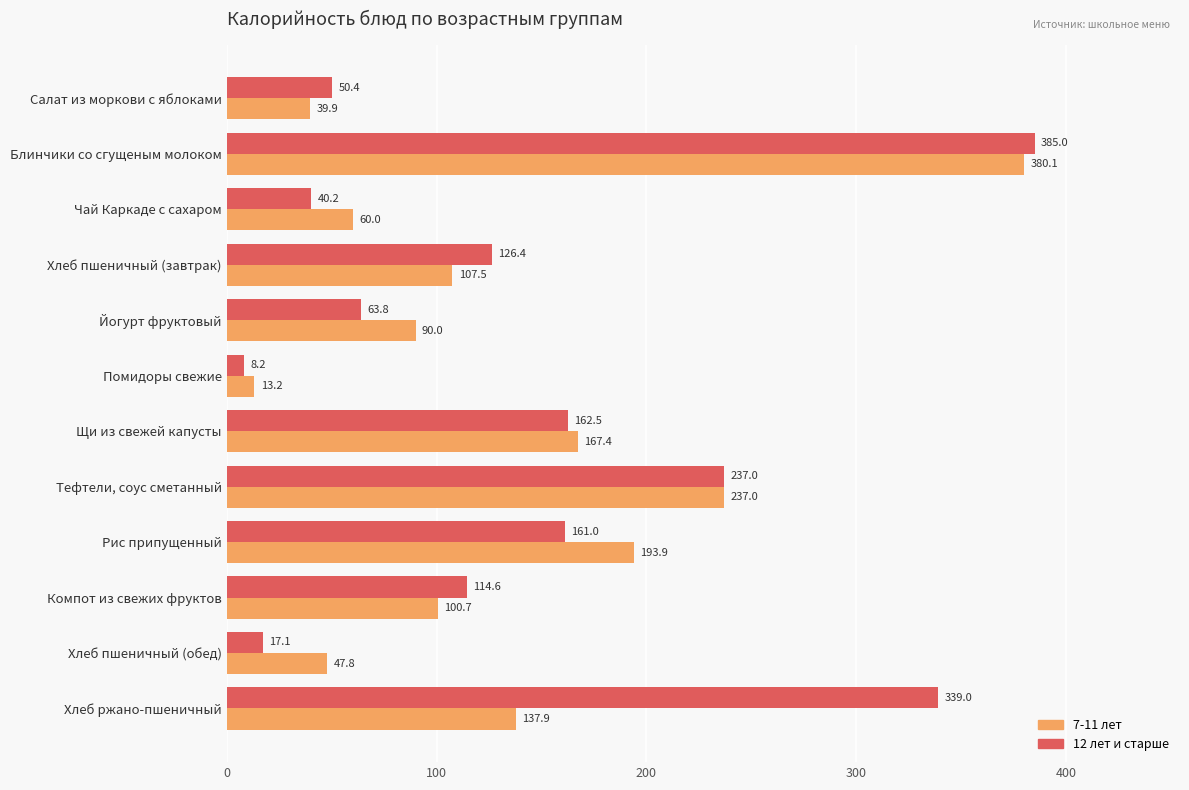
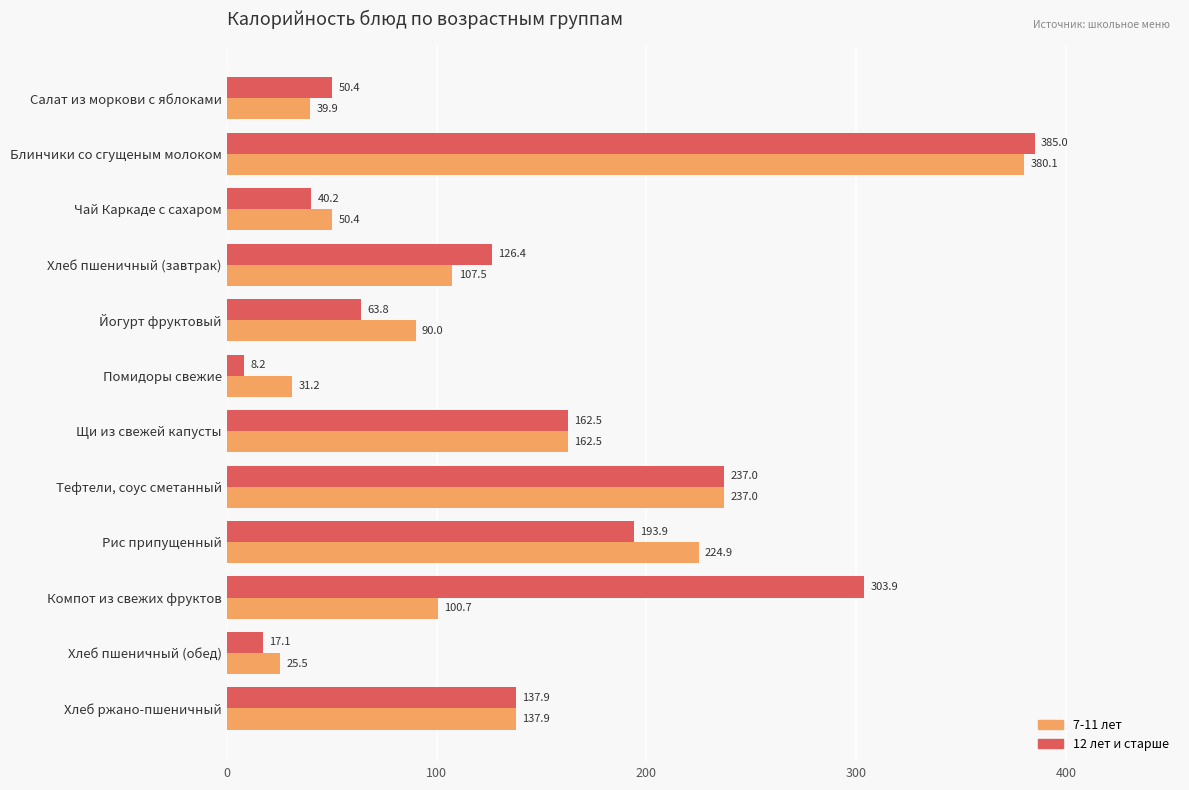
7-11 лет, Чай Каркаде с сахаром: 60.0 -> 50.4
7-11 лет, Помидоры свежие: 13.2 -> 31.2
7-11 лет, Щи из свежей капусты: 167.4 -> 162.5
12 лет и старше, Рис припущенный: 161.0 -> 193.9
7-11 лет, Рис припущенный: 193.9 -> 224.9
12 лет и старше, Компот из свежих фруктов: 114.6 -> 303.9
7-11 лет, Хлеб пшеничный (обед): 47.8 -> 25.5
12 лет и старше, Хлеб ржано-пшеничный: 339.0 -> 137.9
